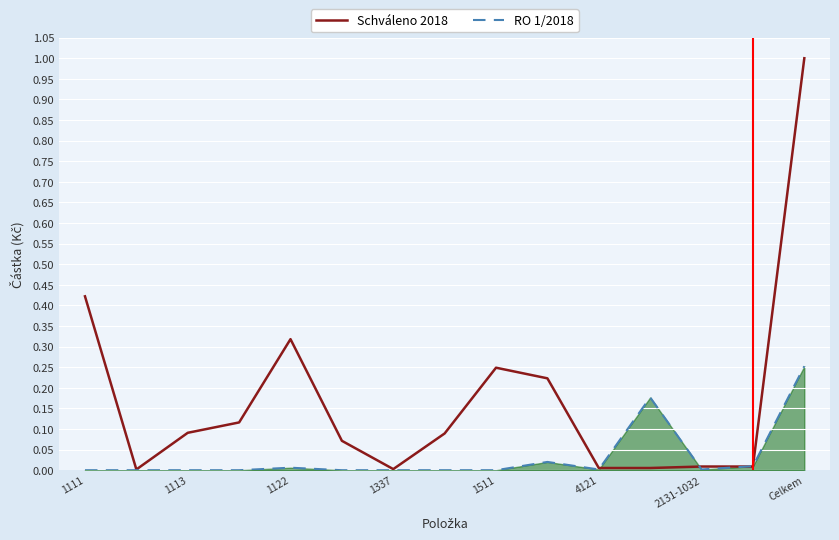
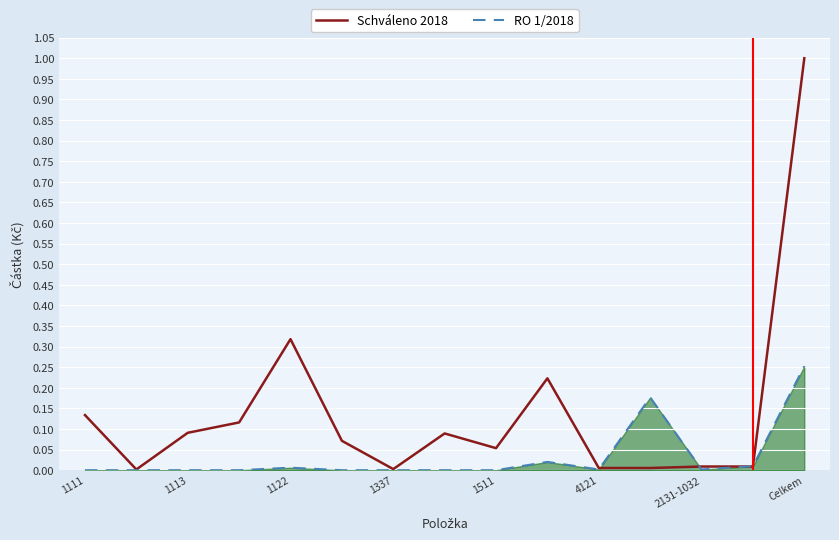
Schváleno 2018, 1111: 0.42 -> 0.13
Schváleno 2018, 1511: 0.25 -> 0.05
